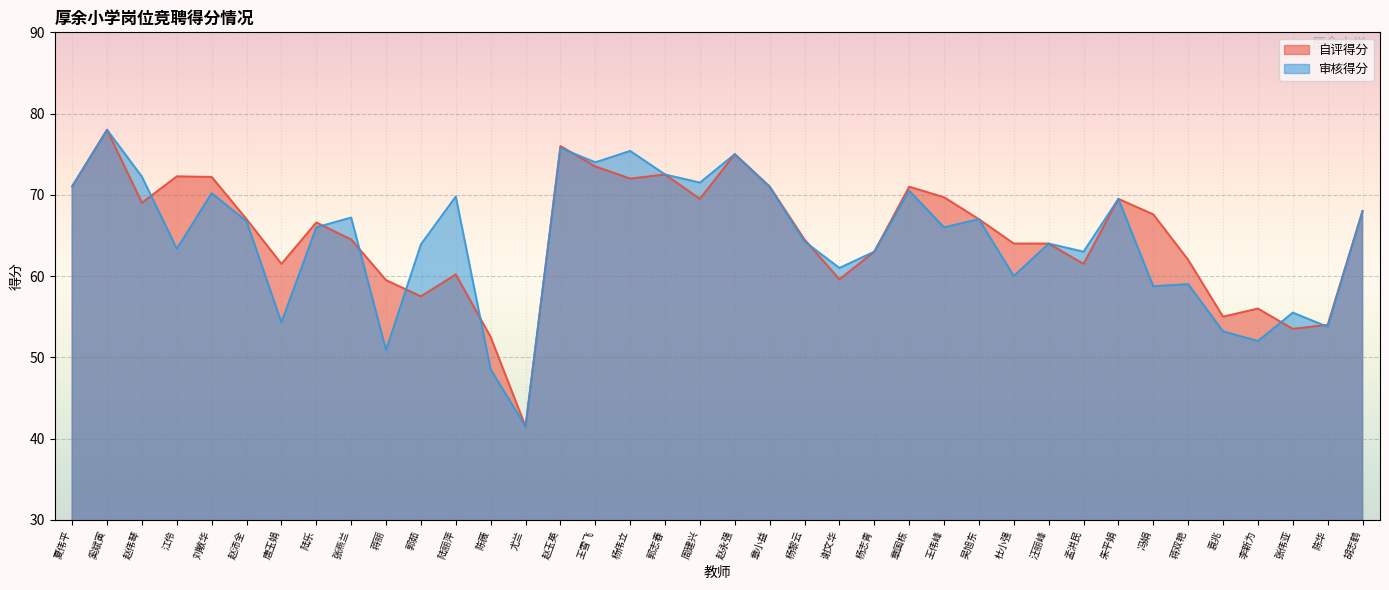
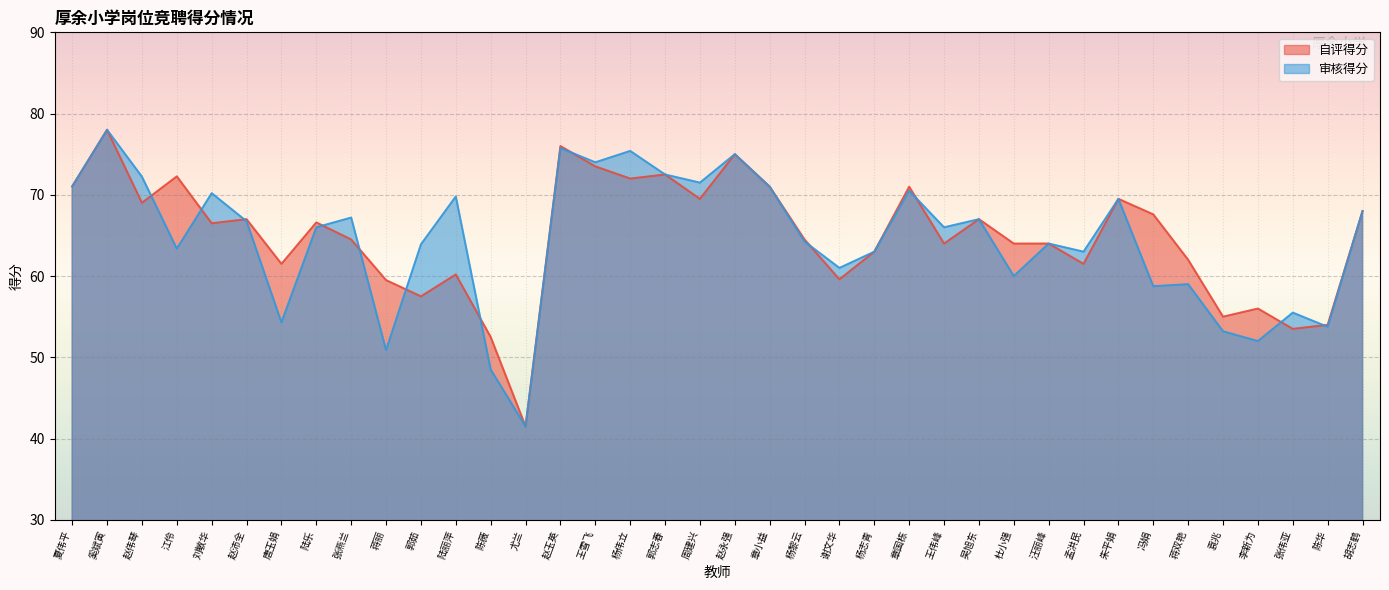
自评得分, 刘敏华: 72 -> 67
自评得分, 王伟峰: 70 -> 64
